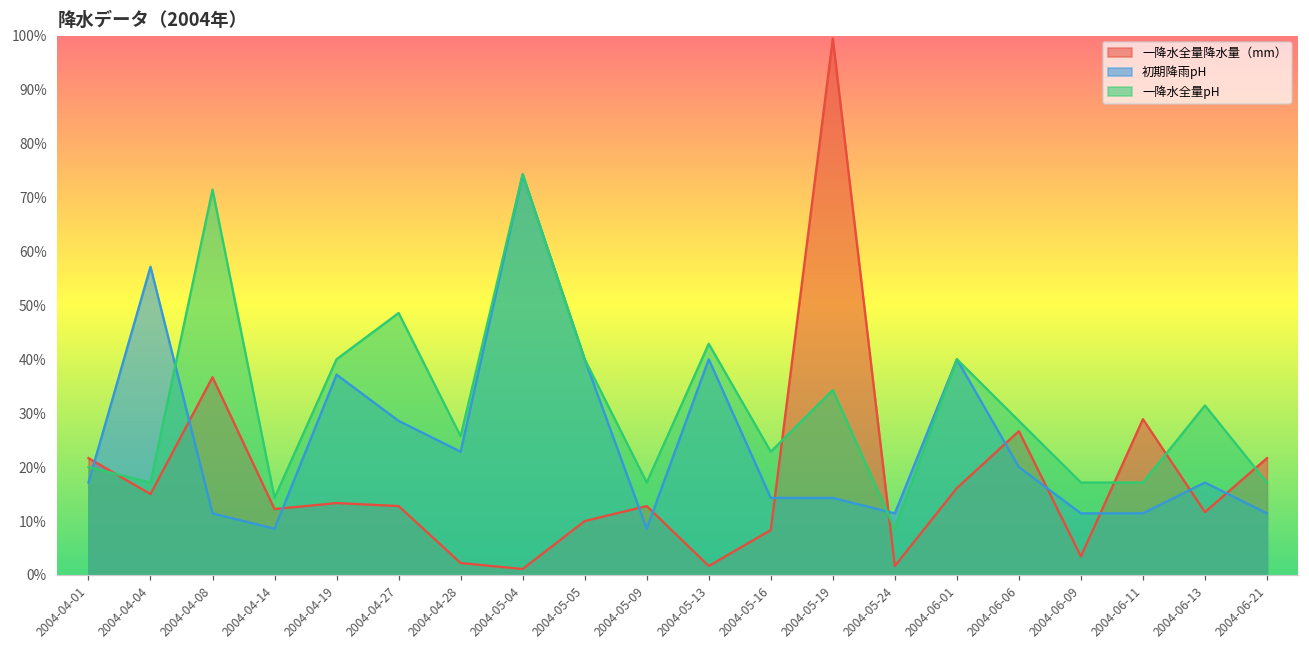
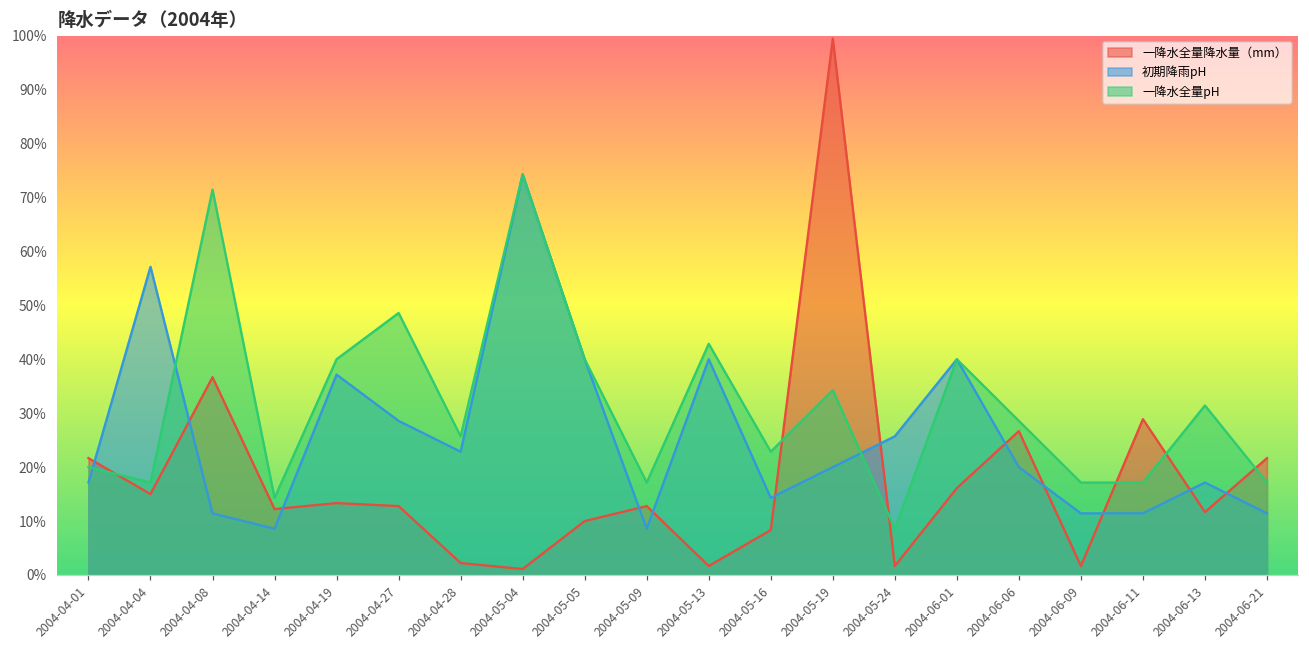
初期降雨pH, 2004-05-19: 14% -> 20%
初期降雨pH, 2004-05-24: 11% -> 26%
一降水全量降水量（mm）, 2004-06-09: 3% -> 2%
